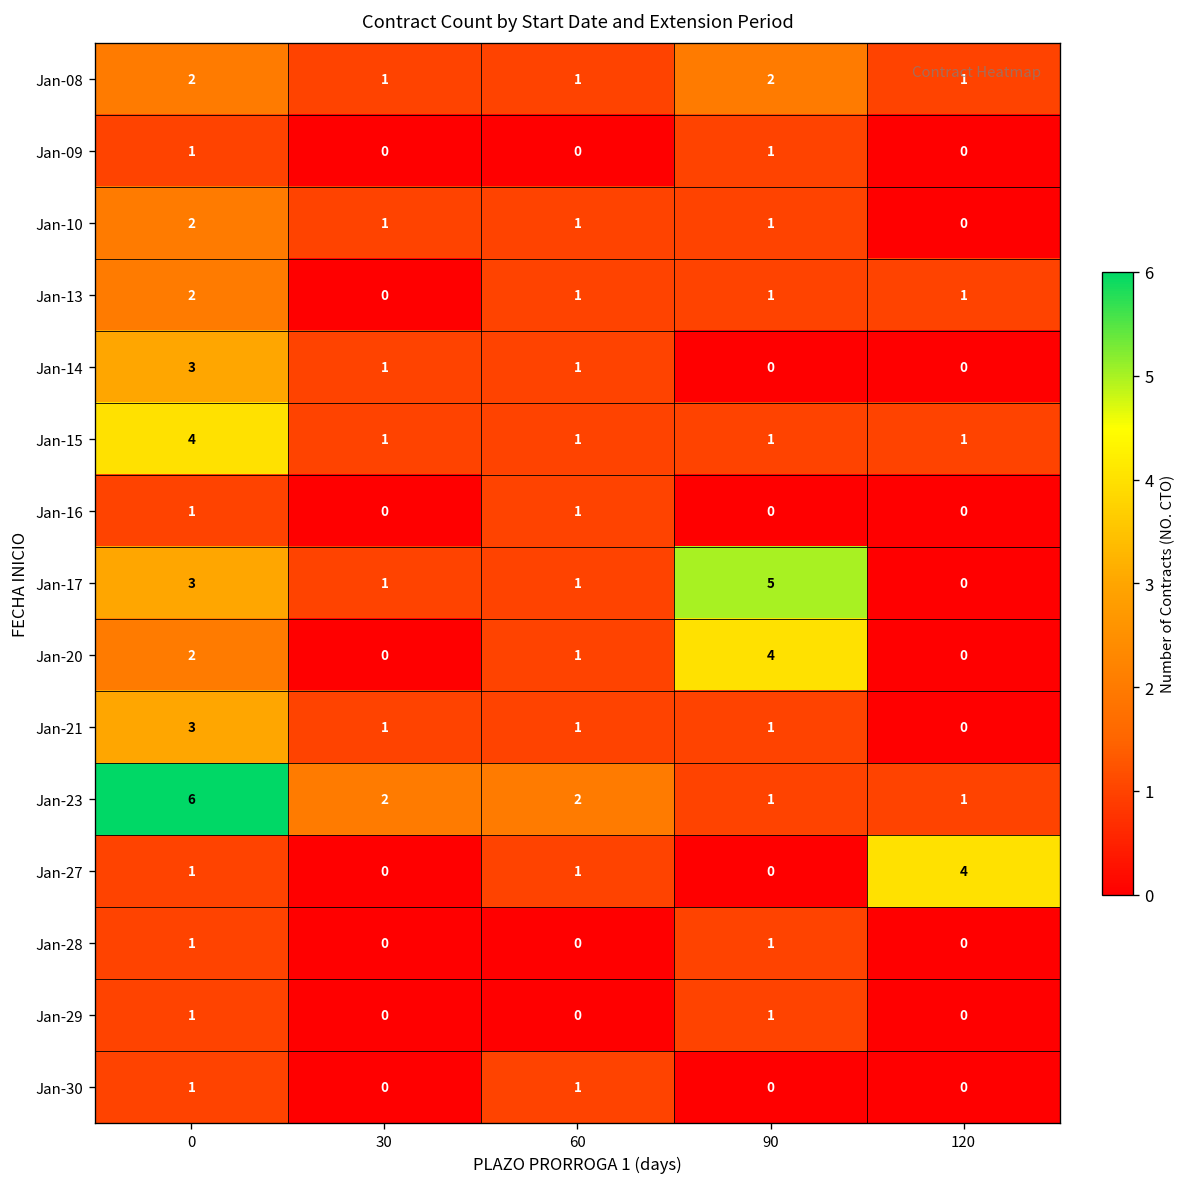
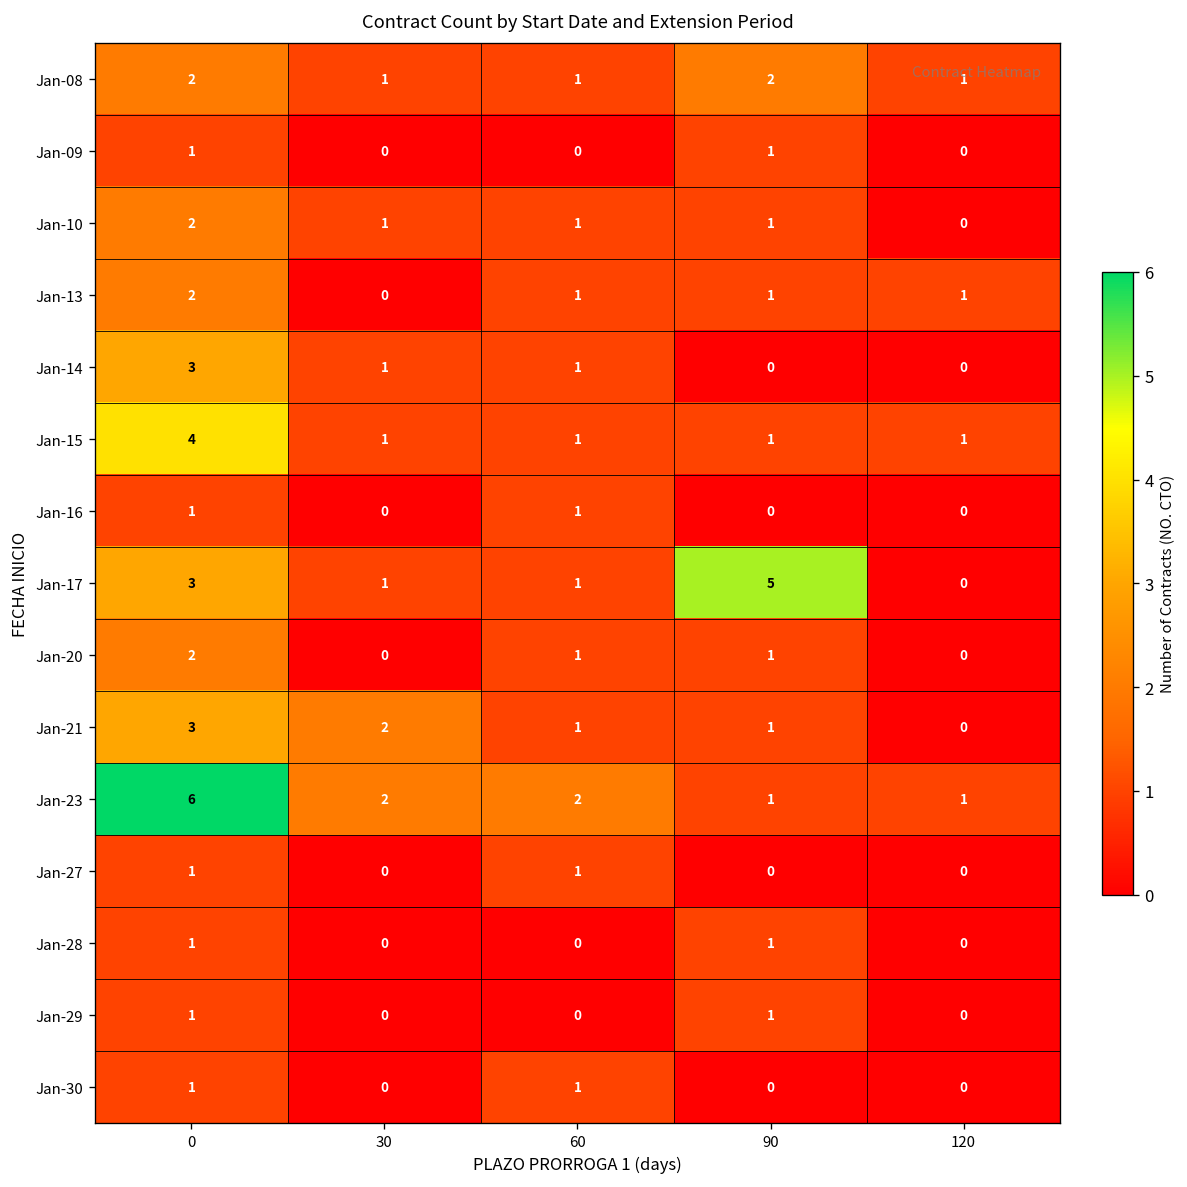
Jan-20, 90: 4 -> 1
Jan-21, 30: 1 -> 2
Jan-27, 120: 4 -> 0
